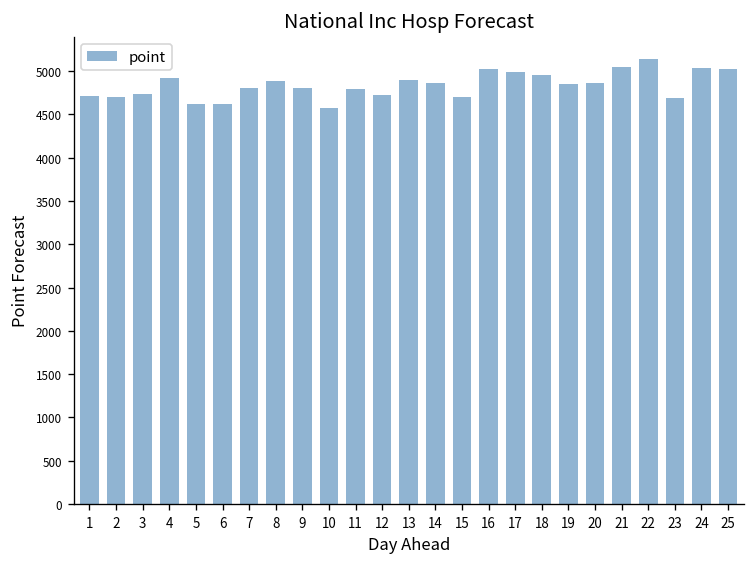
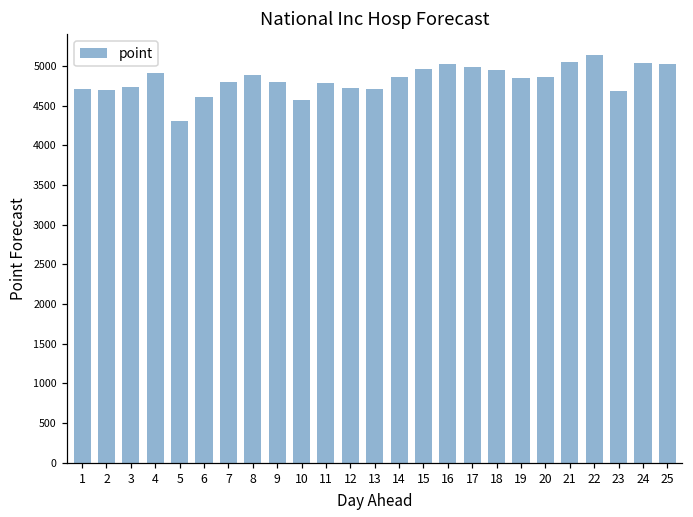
5: 4600 -> 4300
13: 4900 -> 4700
15: 4700 -> 5000
